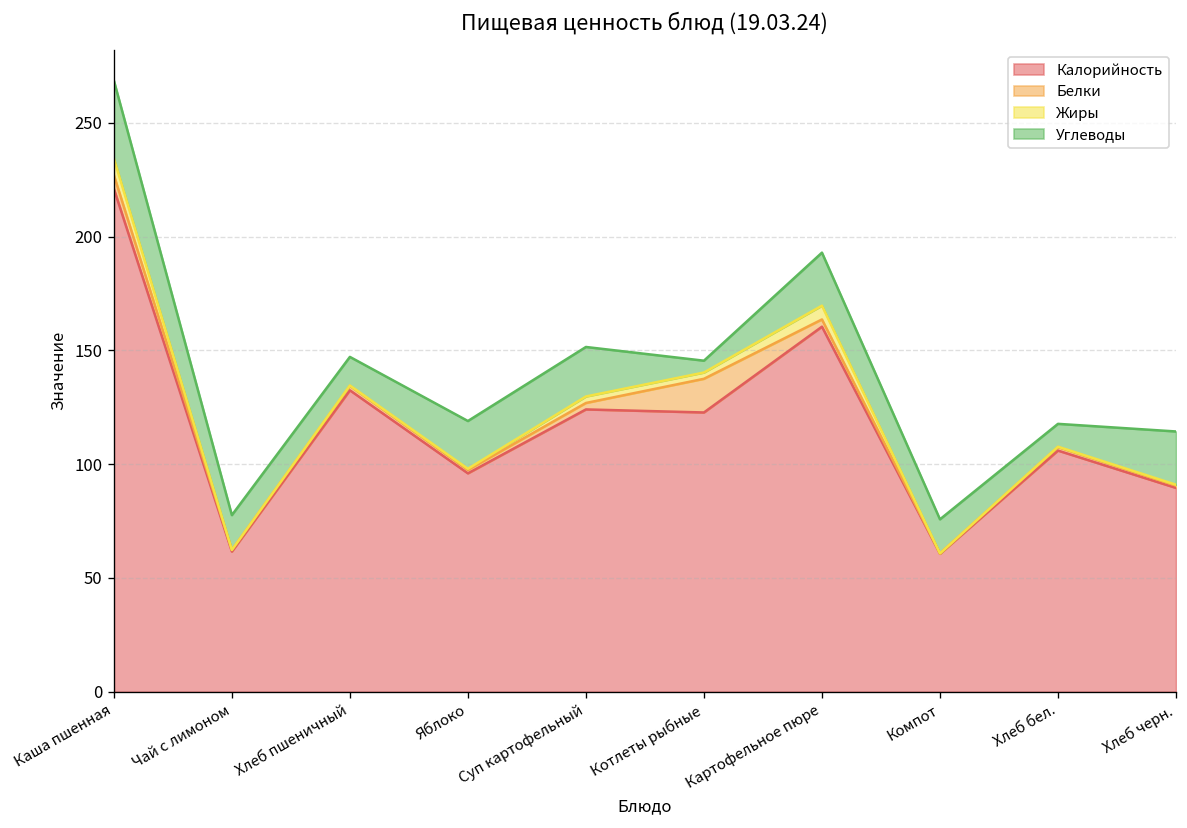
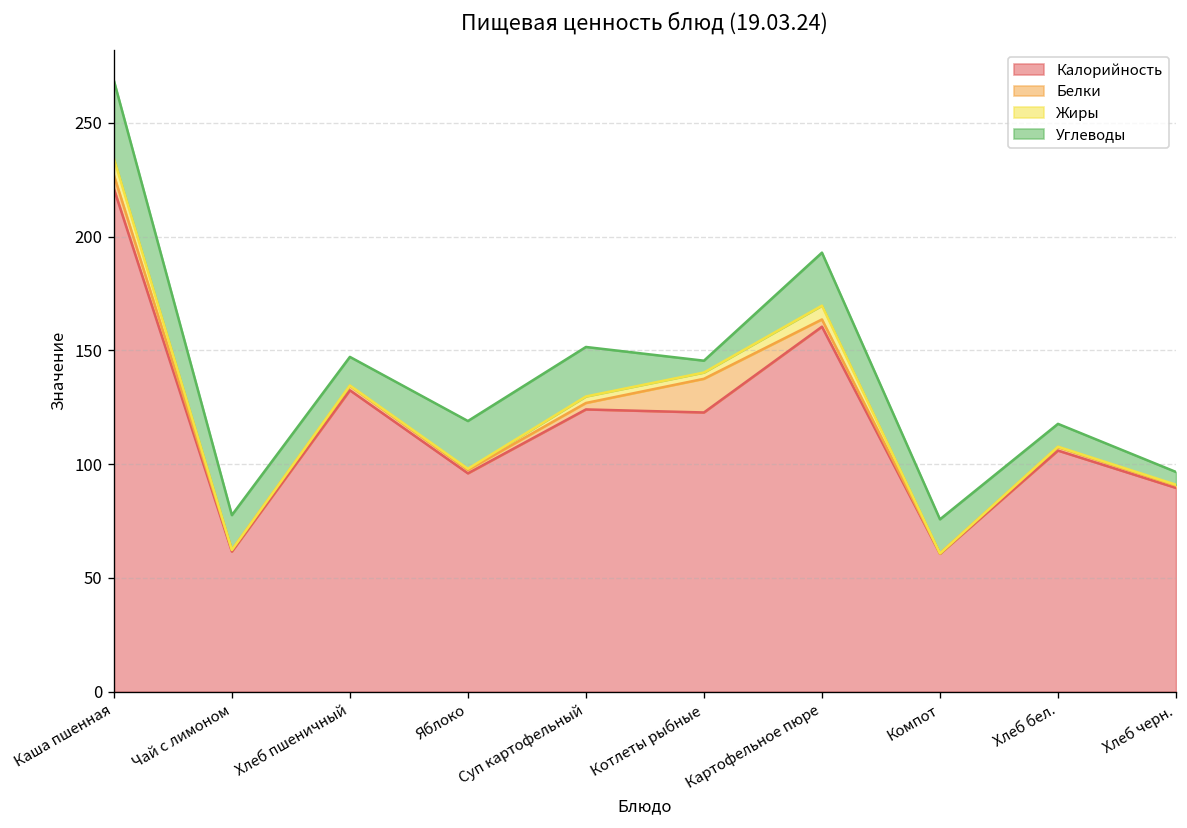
Углеводы, Хлеб черн.: 23 -> 6
